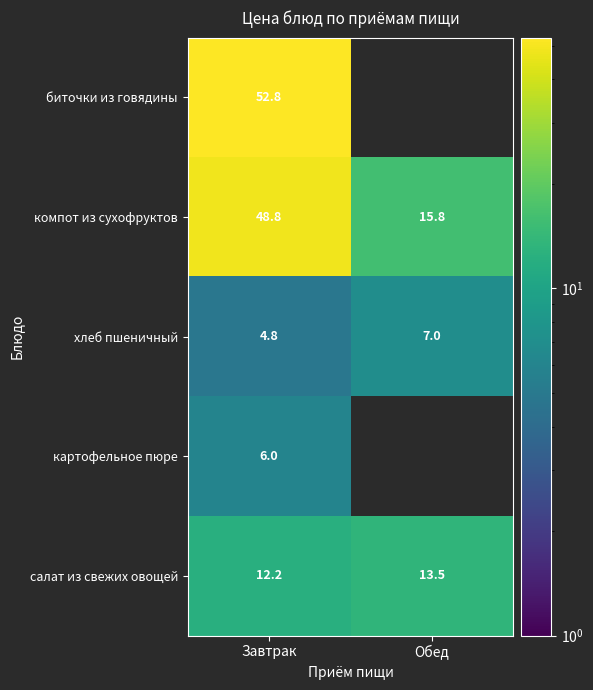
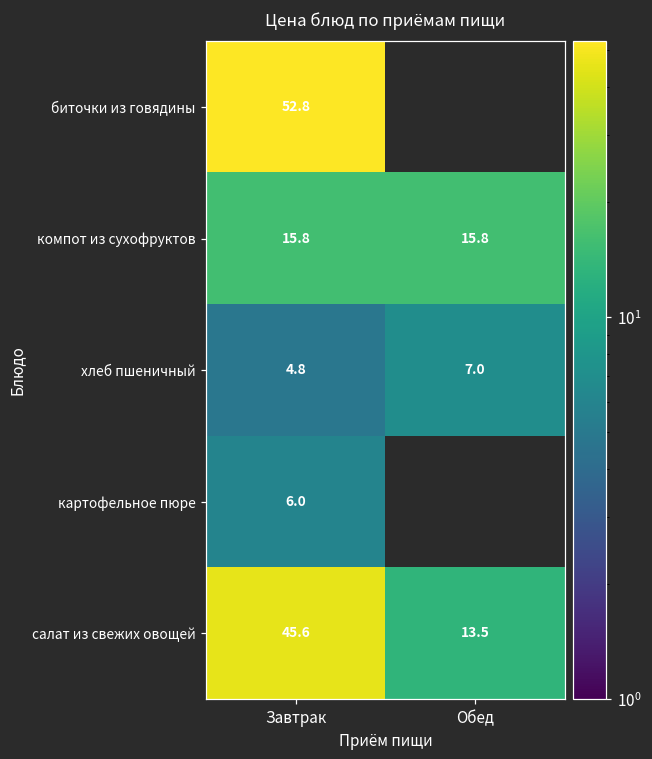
компот из сухофруктов, Завтрак: 48.8 -> 15.8
салат из свежих овощей, Завтрак: 12.2 -> 45.6
